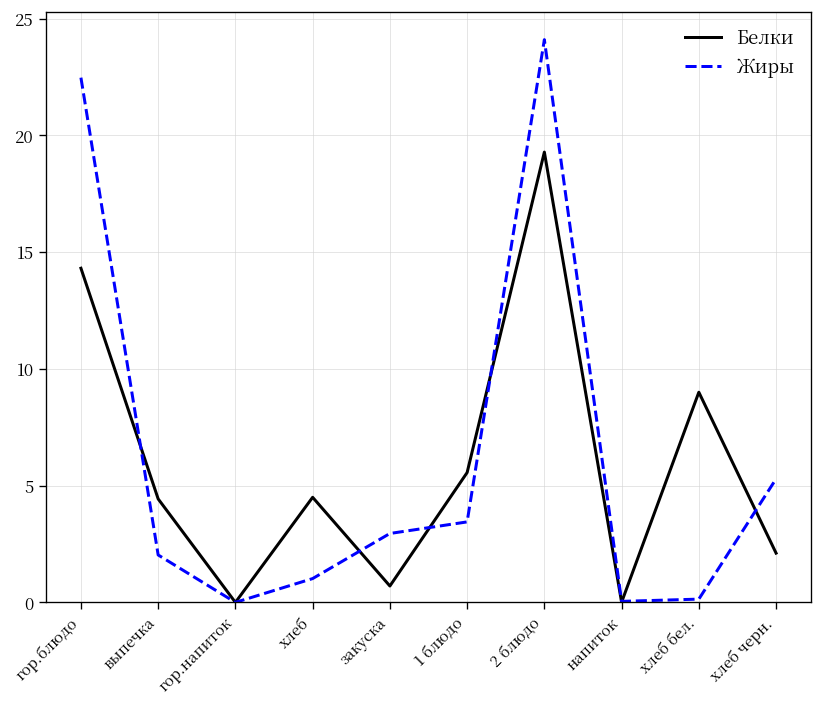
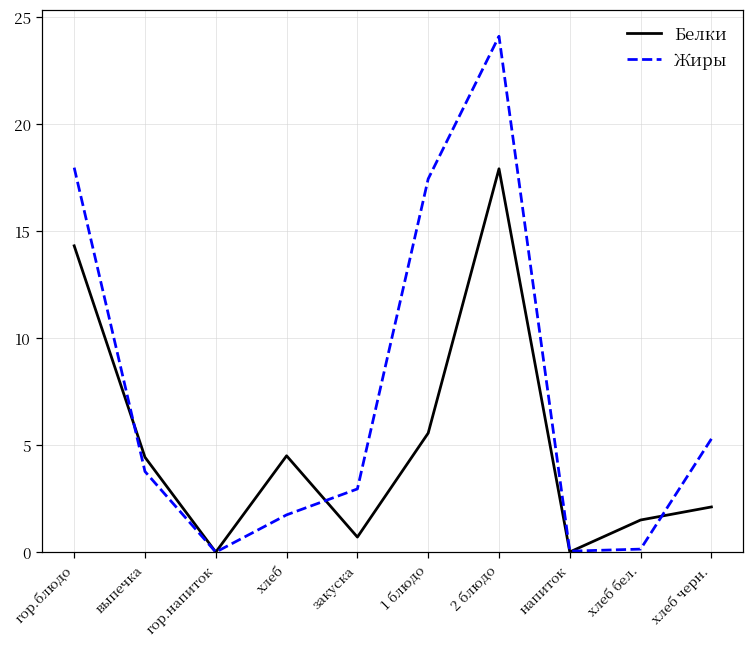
Жиры, гор.блюдо: 22.5 -> 18.0
Жиры, выпечка: 2.0 -> 3.8
Жиры, хлеб: 1.0 -> 1.7
Жиры, 1 блюдо: 3.4 -> 17.4
Белки, 2 блюдо: 19.3 -> 17.9
Белки, хлеб бел.: 9.0 -> 1.5
